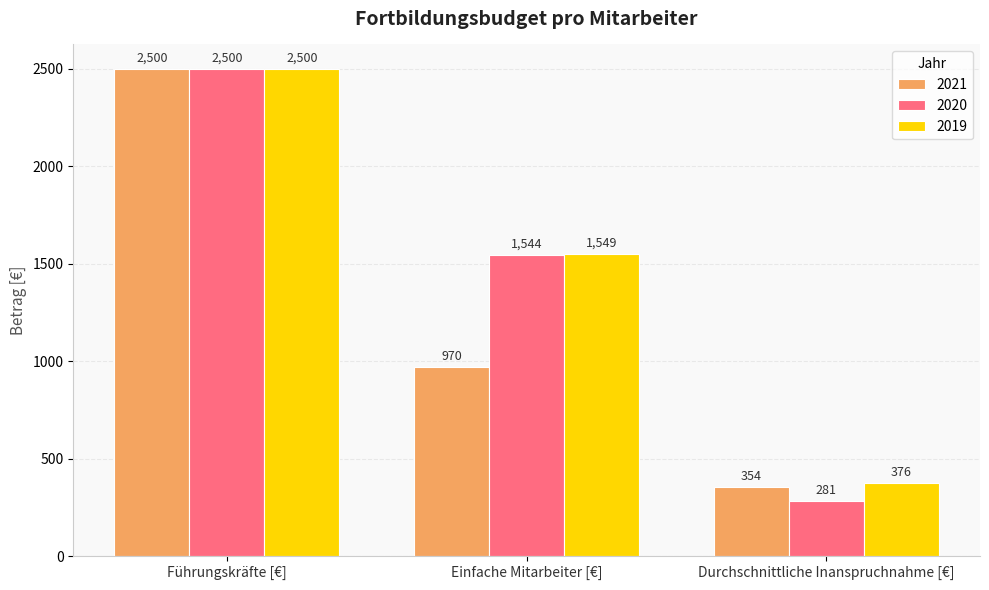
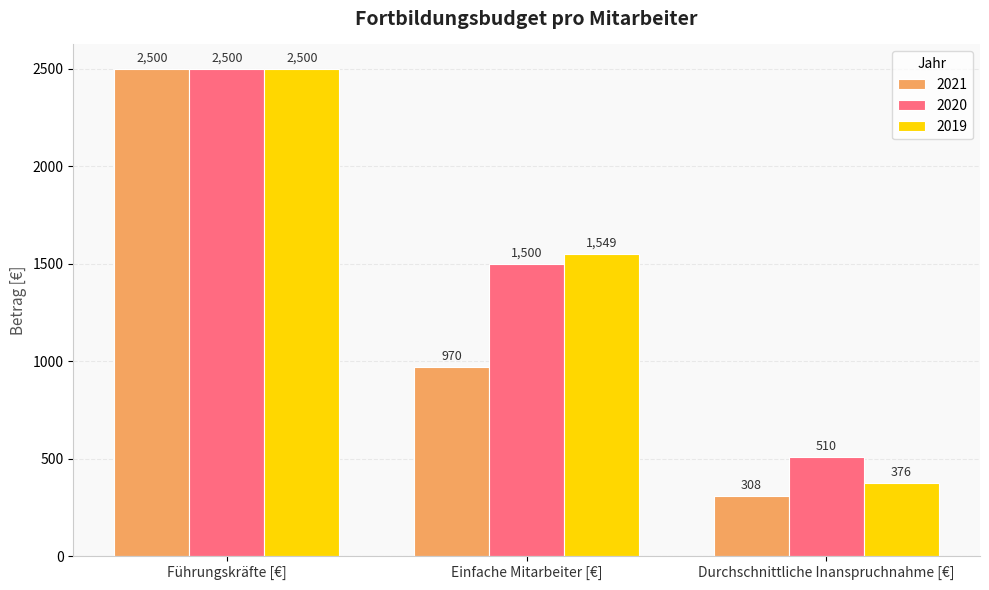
2020, Einfache Mitarbeiter [€]: 1,544 -> 1,500
2021, Durchschnittliche Inanspruchnahme [€]: 354 -> 308
2020, Durchschnittliche Inanspruchnahme [€]: 281 -> 510
